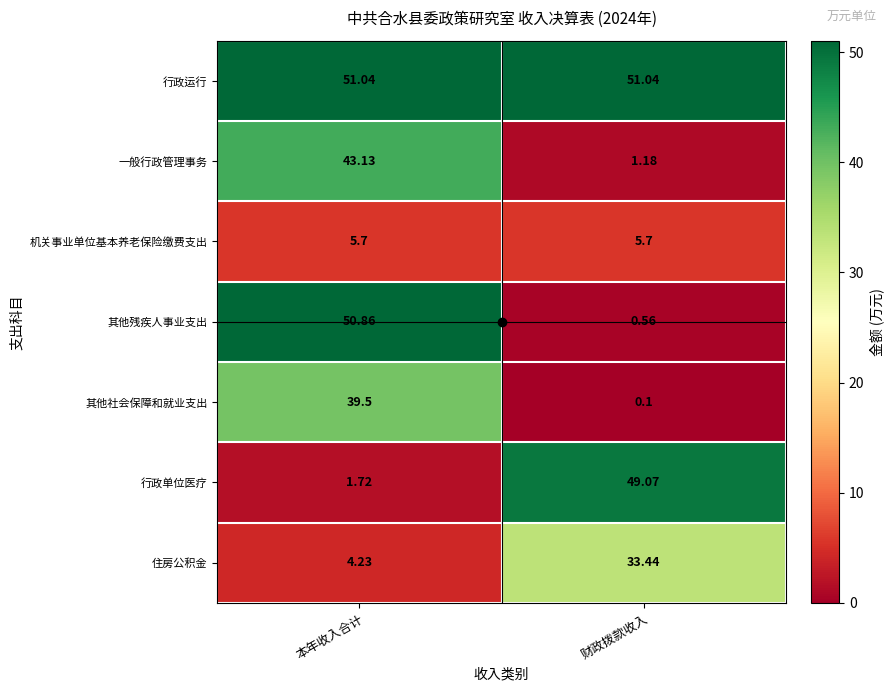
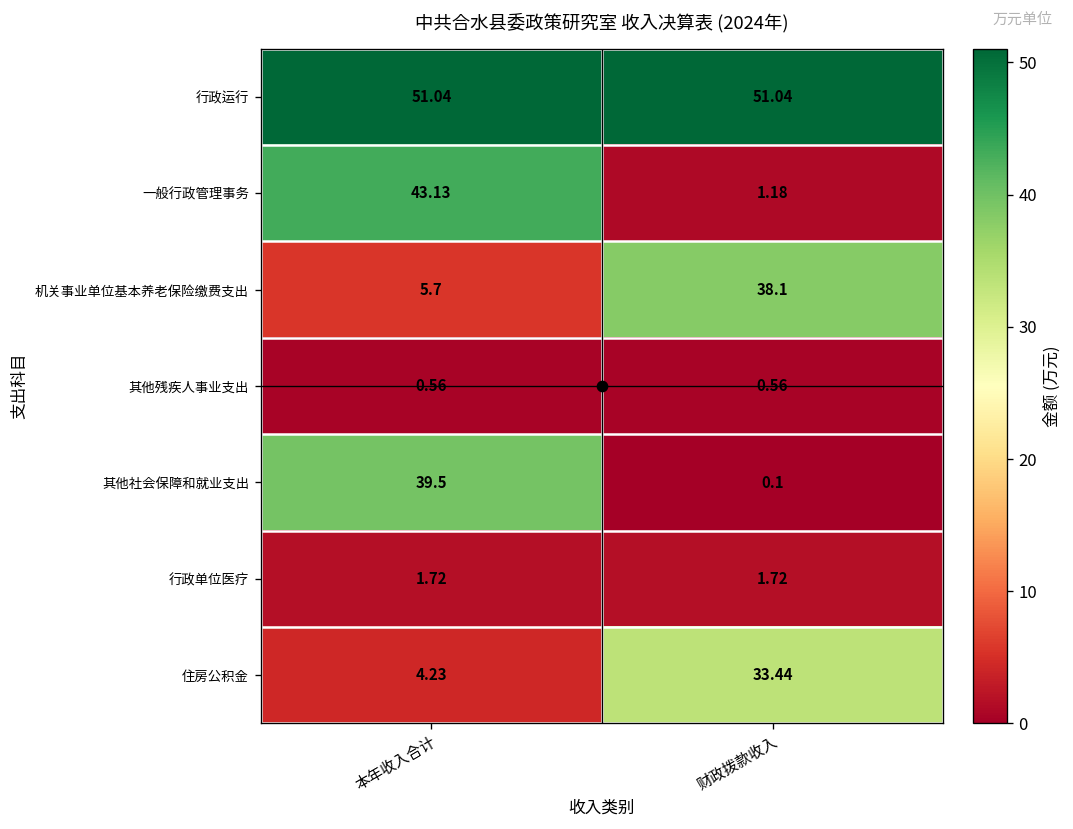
机关事业单位基本养老保险缴费支出, 财政拨款收入: 5.7 -> 38.1
其他残疾人事业支出, 本年收入合计: 50.86 -> 0.56
行政单位医疗, 财政拨款收入: 49.07 -> 1.72
